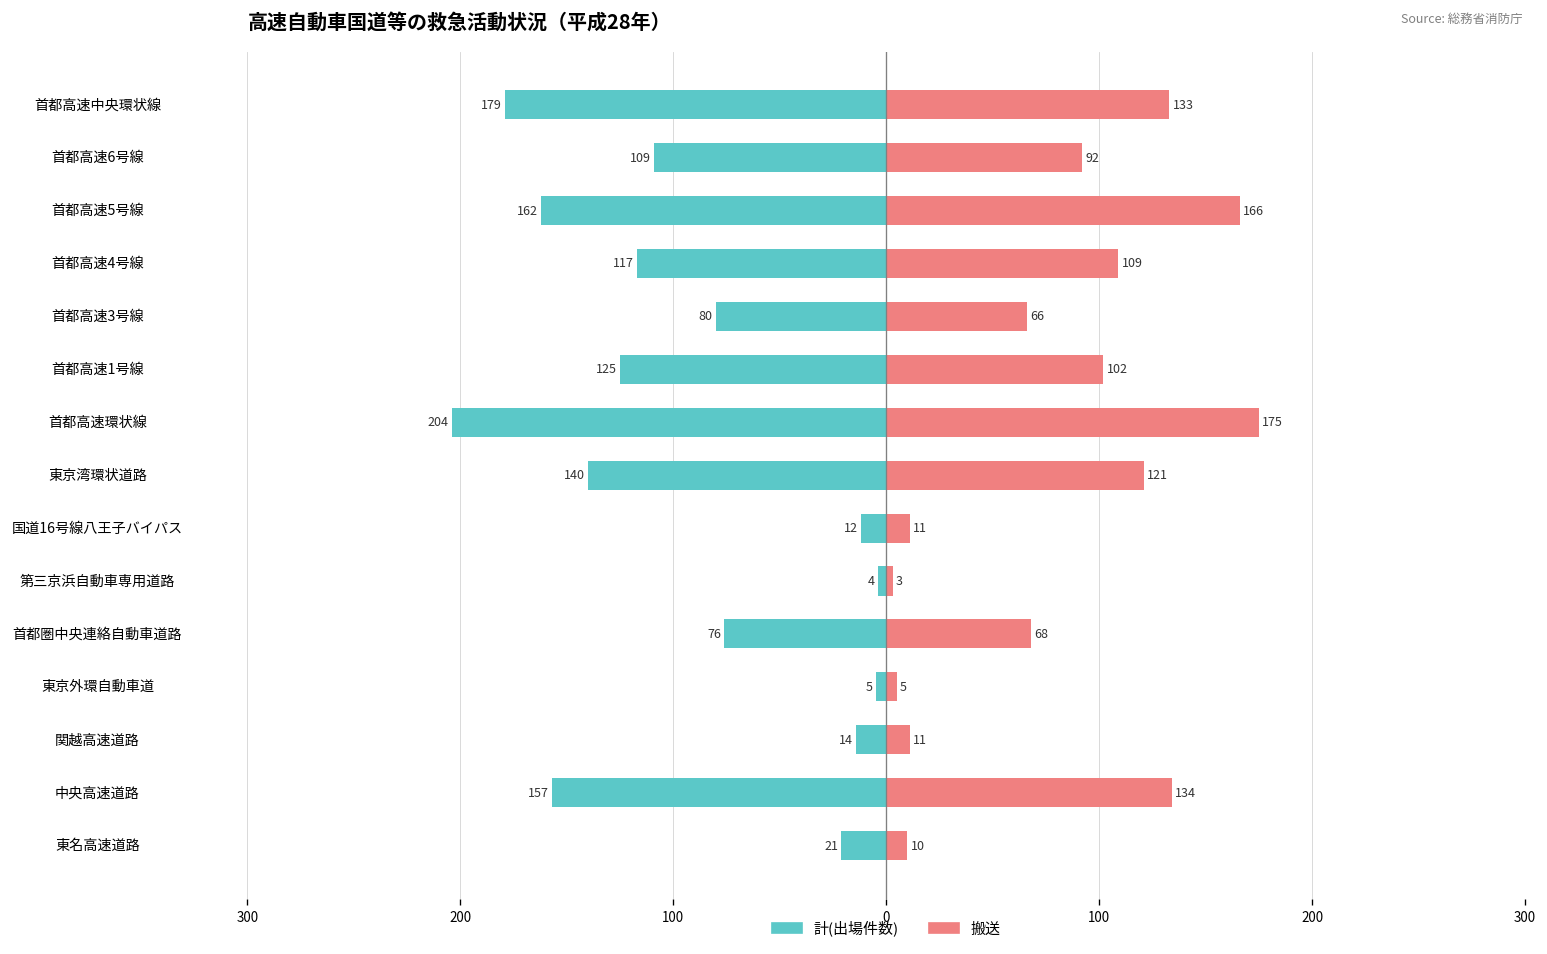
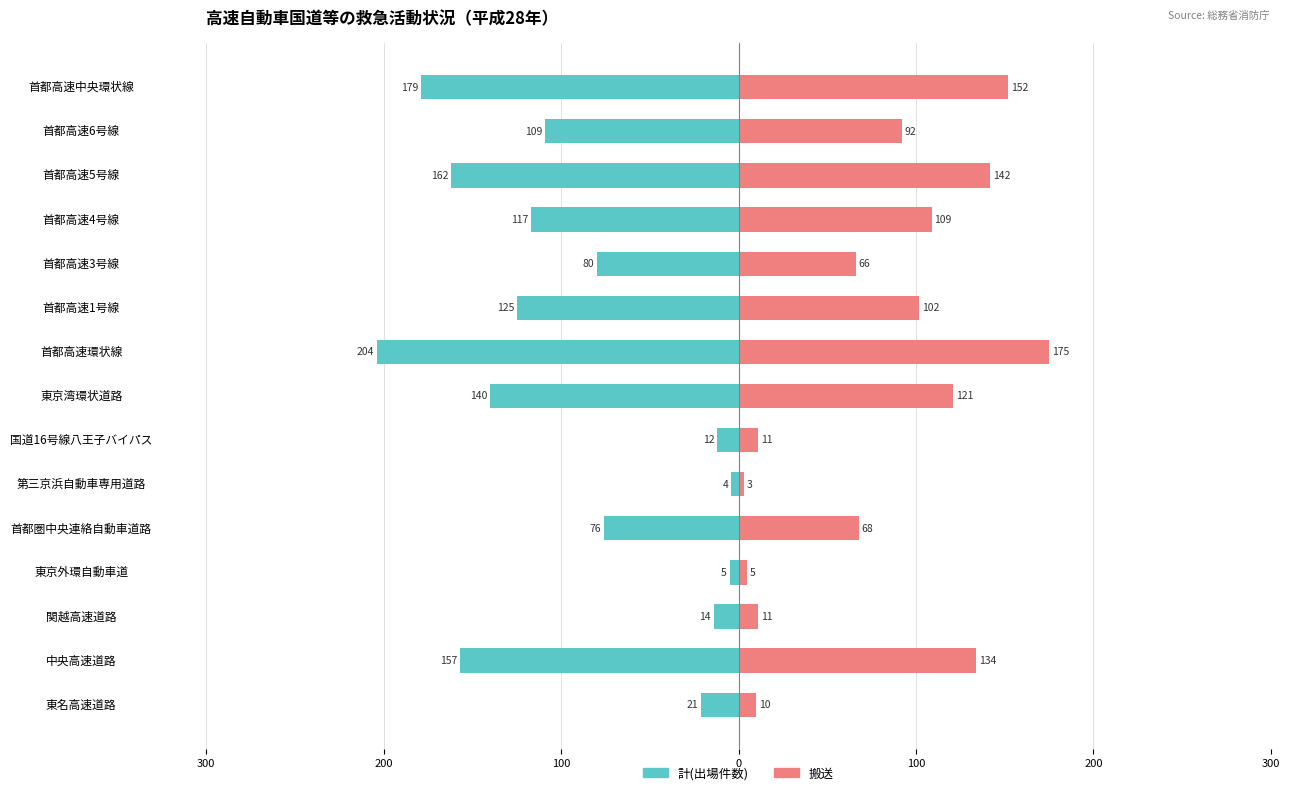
搬送, 首都高速中央環状線: 133 -> 152
搬送, 首都高速5号線: 166 -> 142
